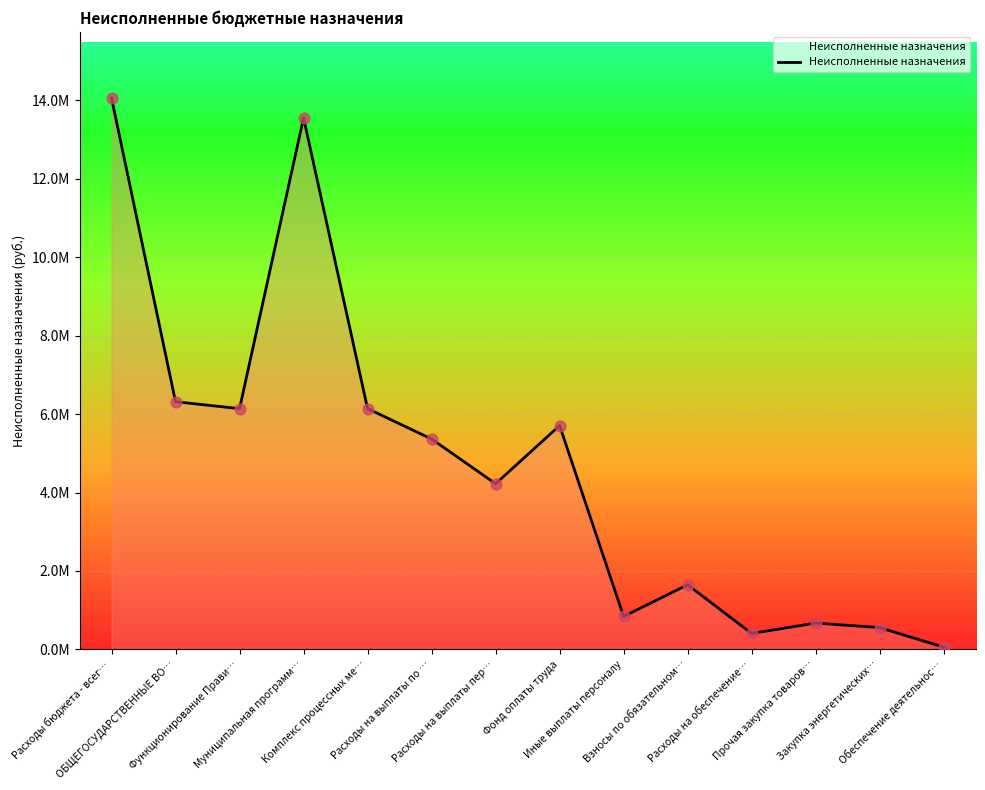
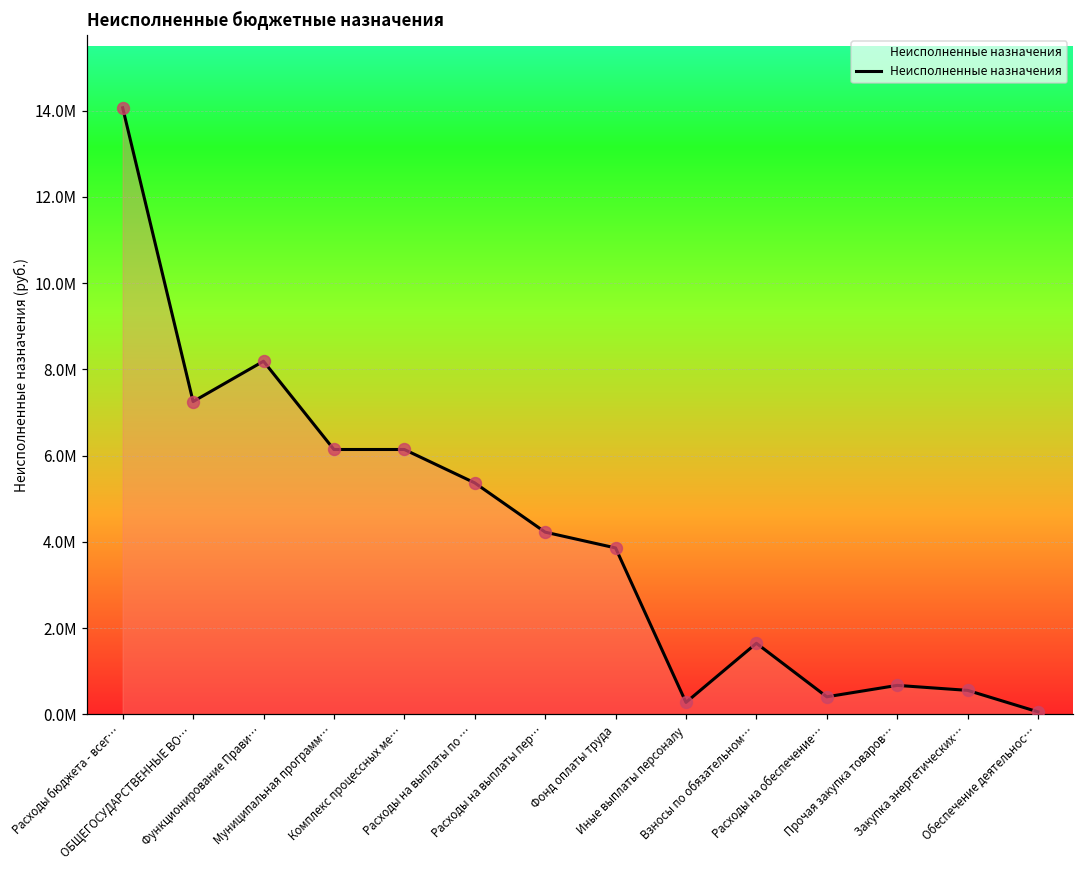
ОБЩЕГОСУДАРСТВЕННЫЕ ВО…: 6300000 -> 7300000
Функционирование Прави…: 6100000 -> 8200000
Муниципальная программ…: 13600000 -> 6100000
Фонд оплаты труда: 5700000 -> 3900000
Иные выплаты персоналу: 800000 -> 300000
